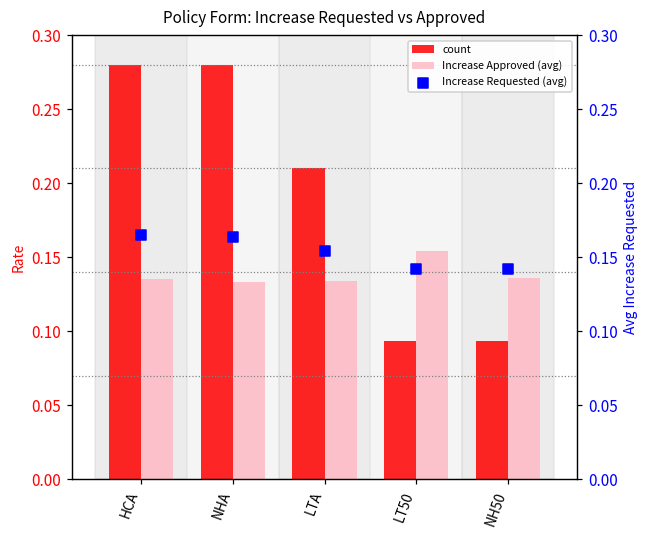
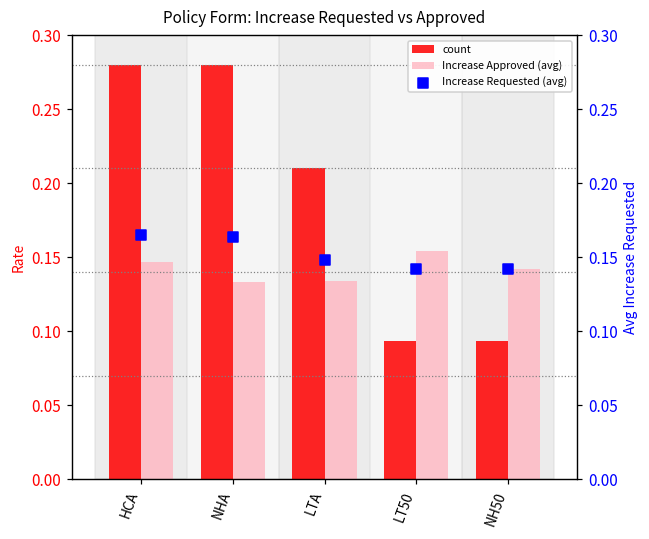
Increase Approved (avg), HCA: 0.135 -> 0.147
Increase Approved (avg), NH50: 0.136 -> 0.142
Increase Requested (avg), LTA: 0.154 -> 0.148
